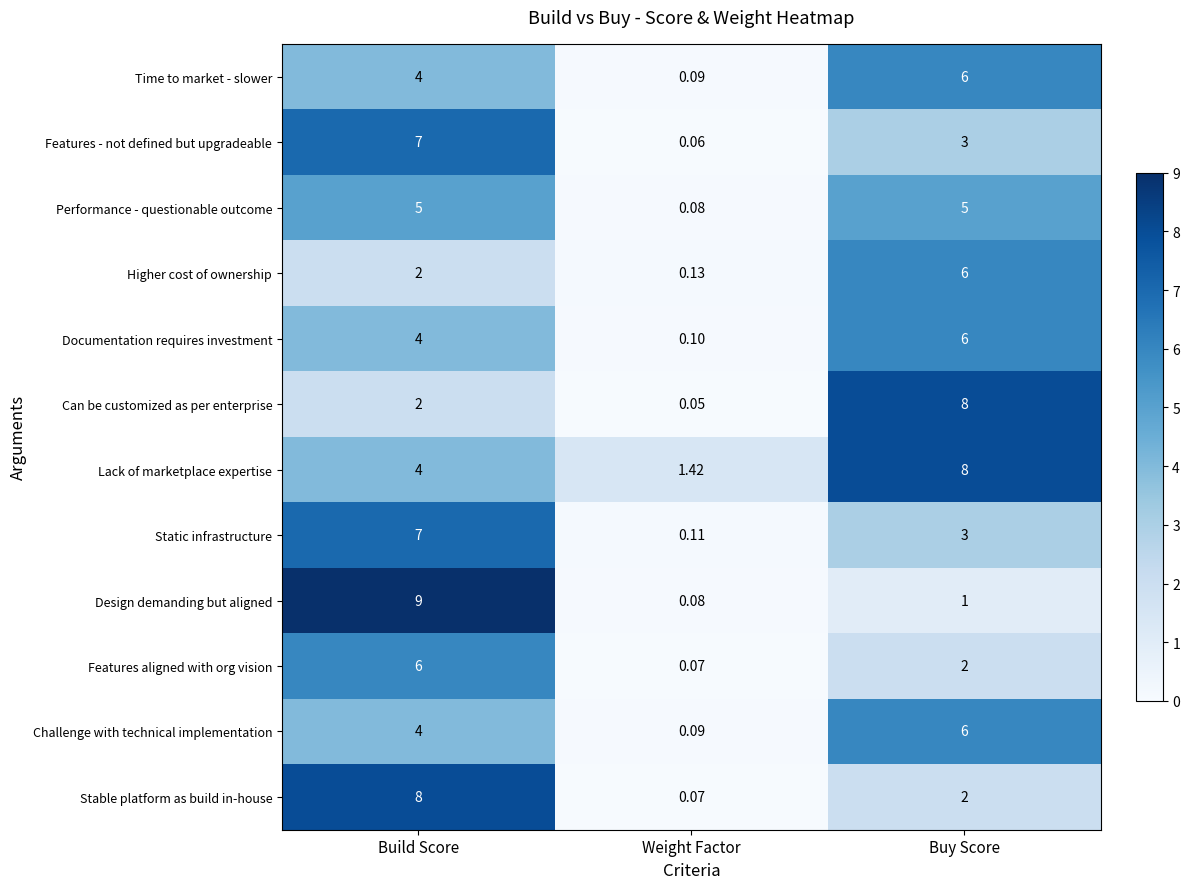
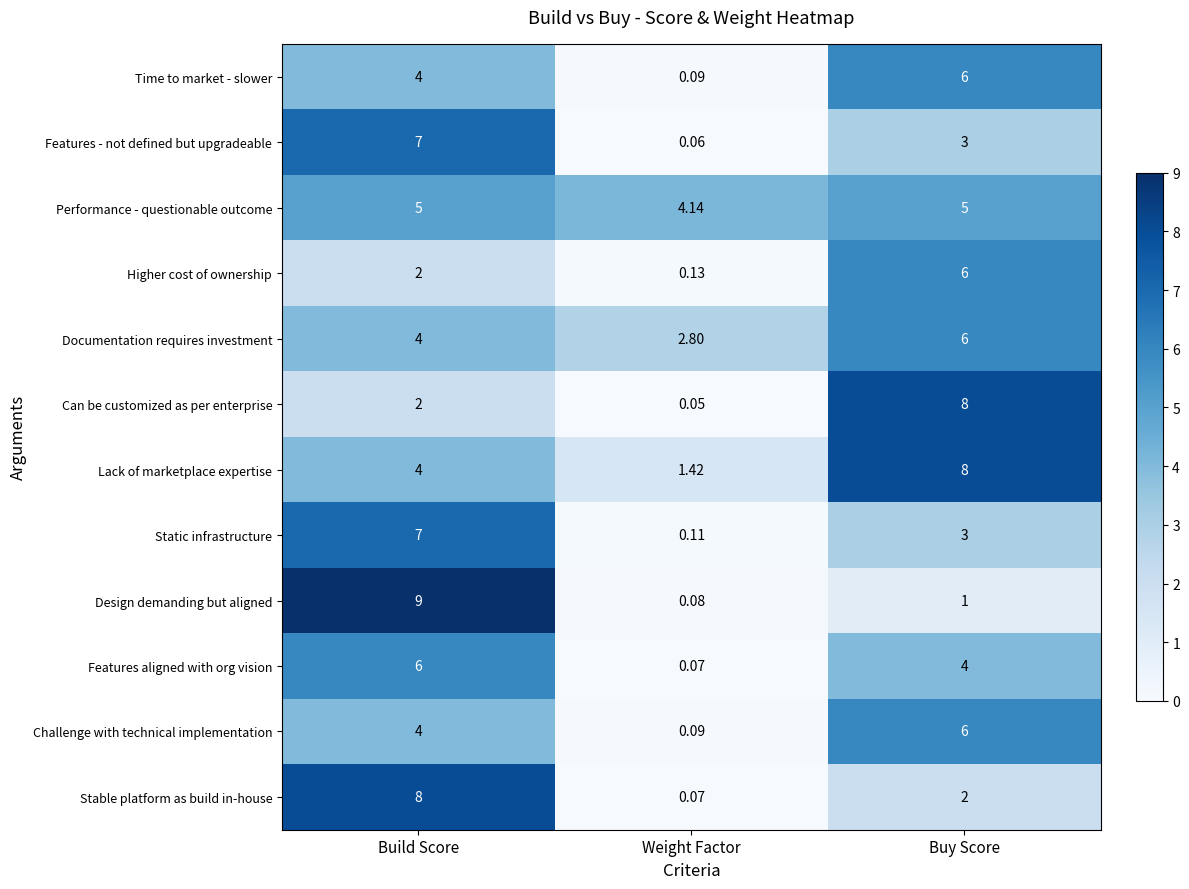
Performance - questionable outcome, Weight Factor: 0.08 -> 4.14
Documentation requires investment, Weight Factor: 0.10 -> 2.80
Features aligned with org vision, Buy Score: 2 -> 4
